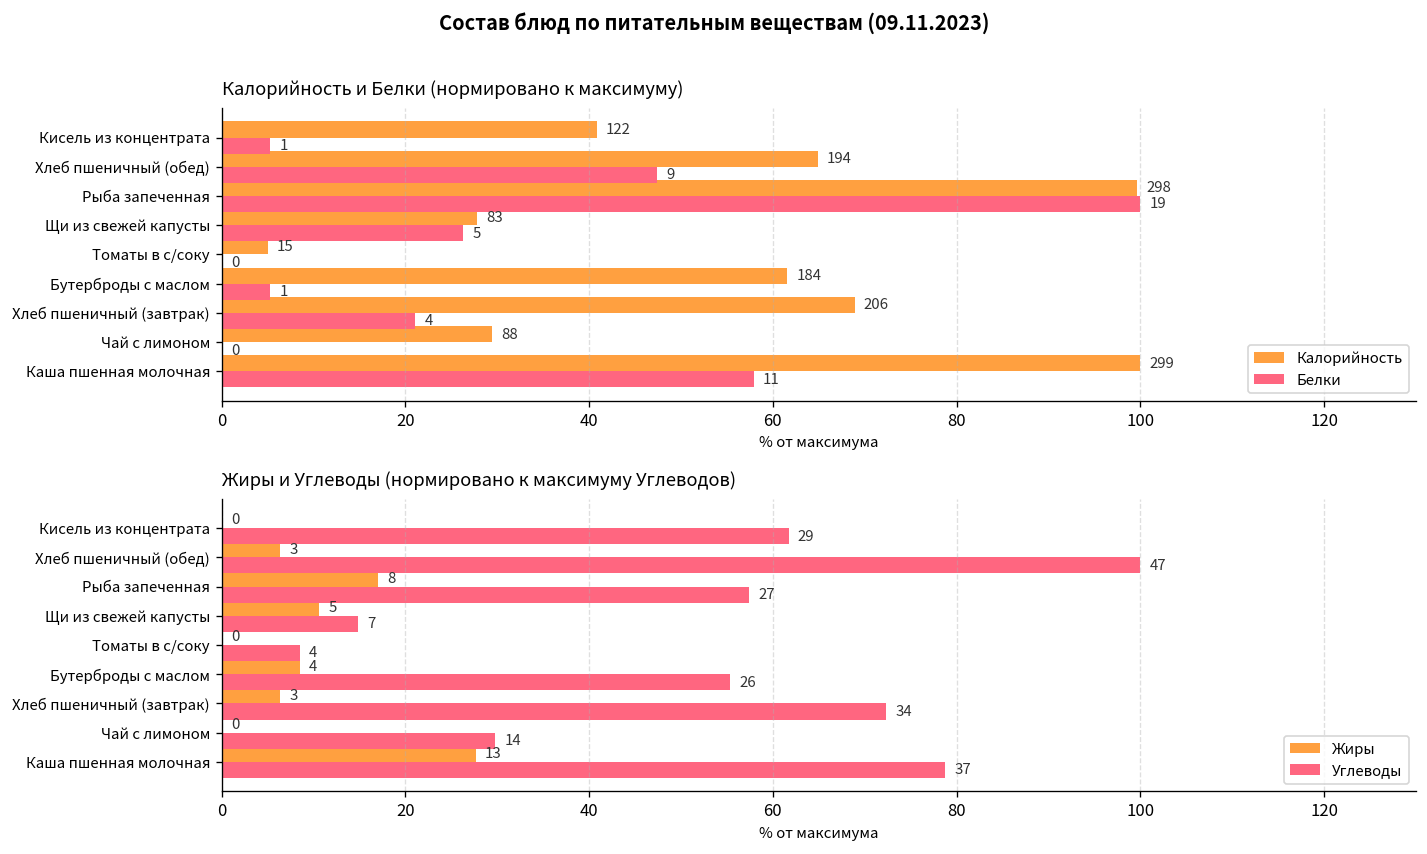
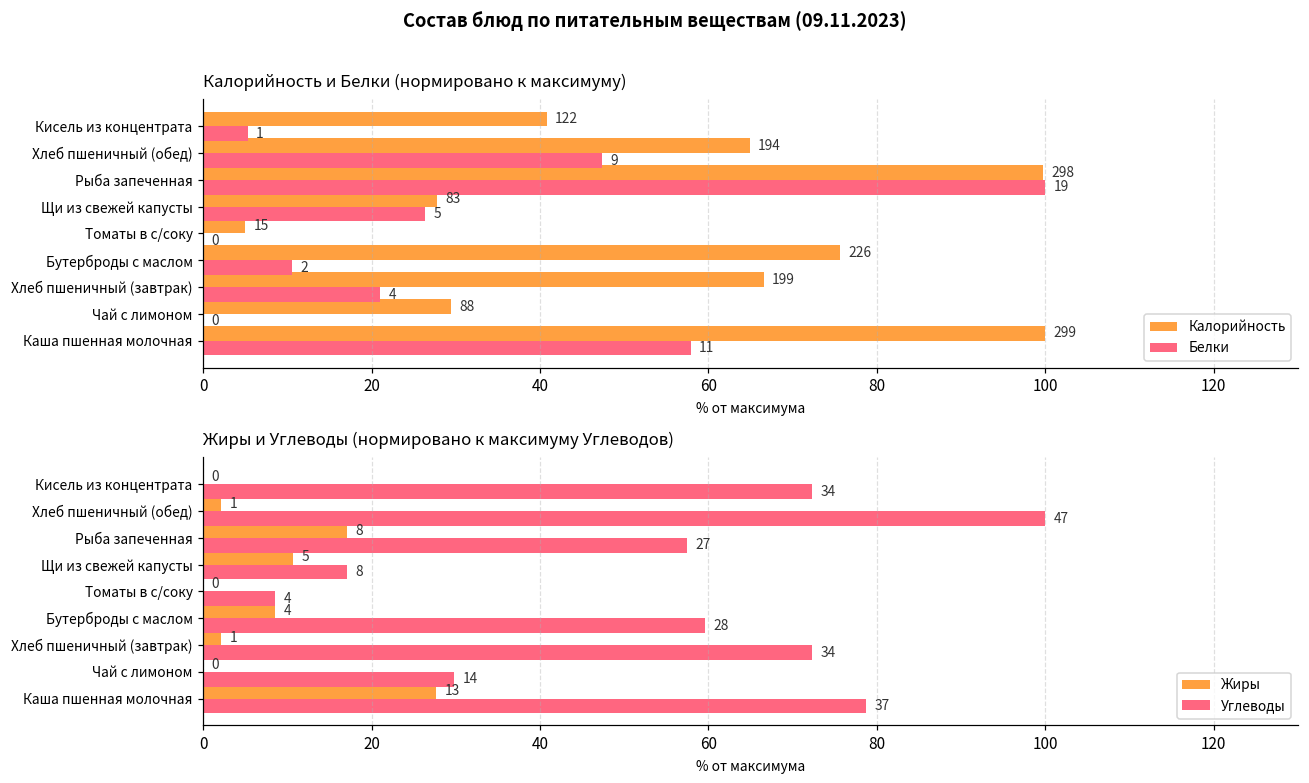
Калорийность и Белки (нормировано к максимуму), Калорийность, Бутерброды с маслом: 184 -> 226
Калорийность и Белки (нормировано к максимуму), Белки, Бутерброды с маслом: 1 -> 2
Калорийность и Белки (нормировано к максимуму), Калорийность, Хлеб пшеничный (завтрак): 206 -> 199
Жиры и Углеводы (нормировано к максимуму Углеводов), Углеводы, Кисель из концентрата: 29 -> 34
Жиры и Углеводы (нормировано к максимуму Углеводов), Жиры, Хлеб пшеничный (обед): 3 -> 1
Жиры и Углеводы (нормировано к максимуму Углеводов), Углеводы, Щи из свежей капусты: 7 -> 8
Жиры и Углеводы (нормировано к максимуму Углеводов), Углеводы, Бутерброды с маслом: 26 -> 28
Жиры и Углеводы (нормировано к максимуму Углеводов), Жиры, Хлеб пшеничный (завтрак): 3 -> 1
